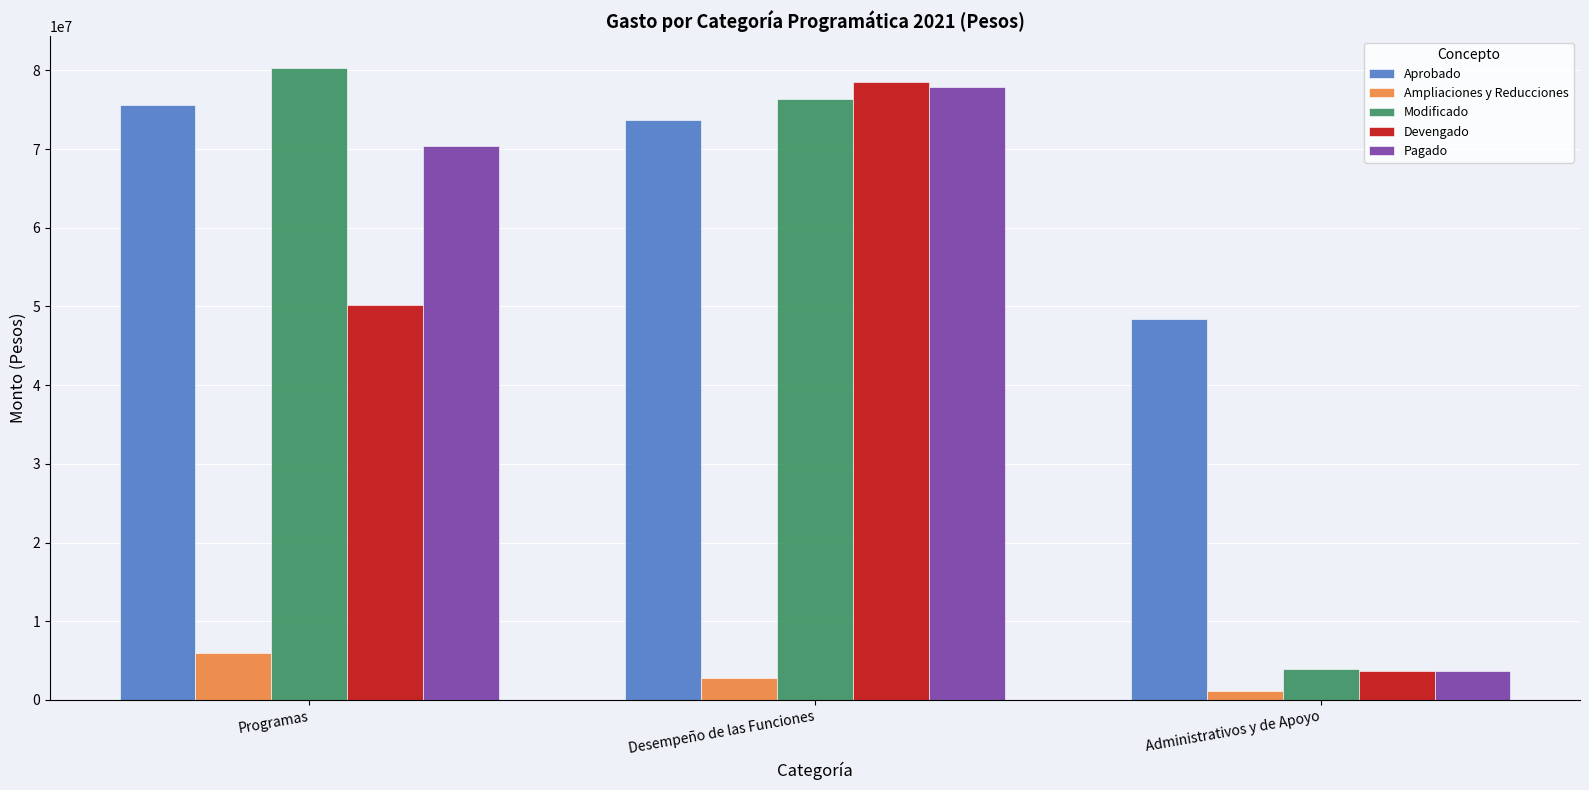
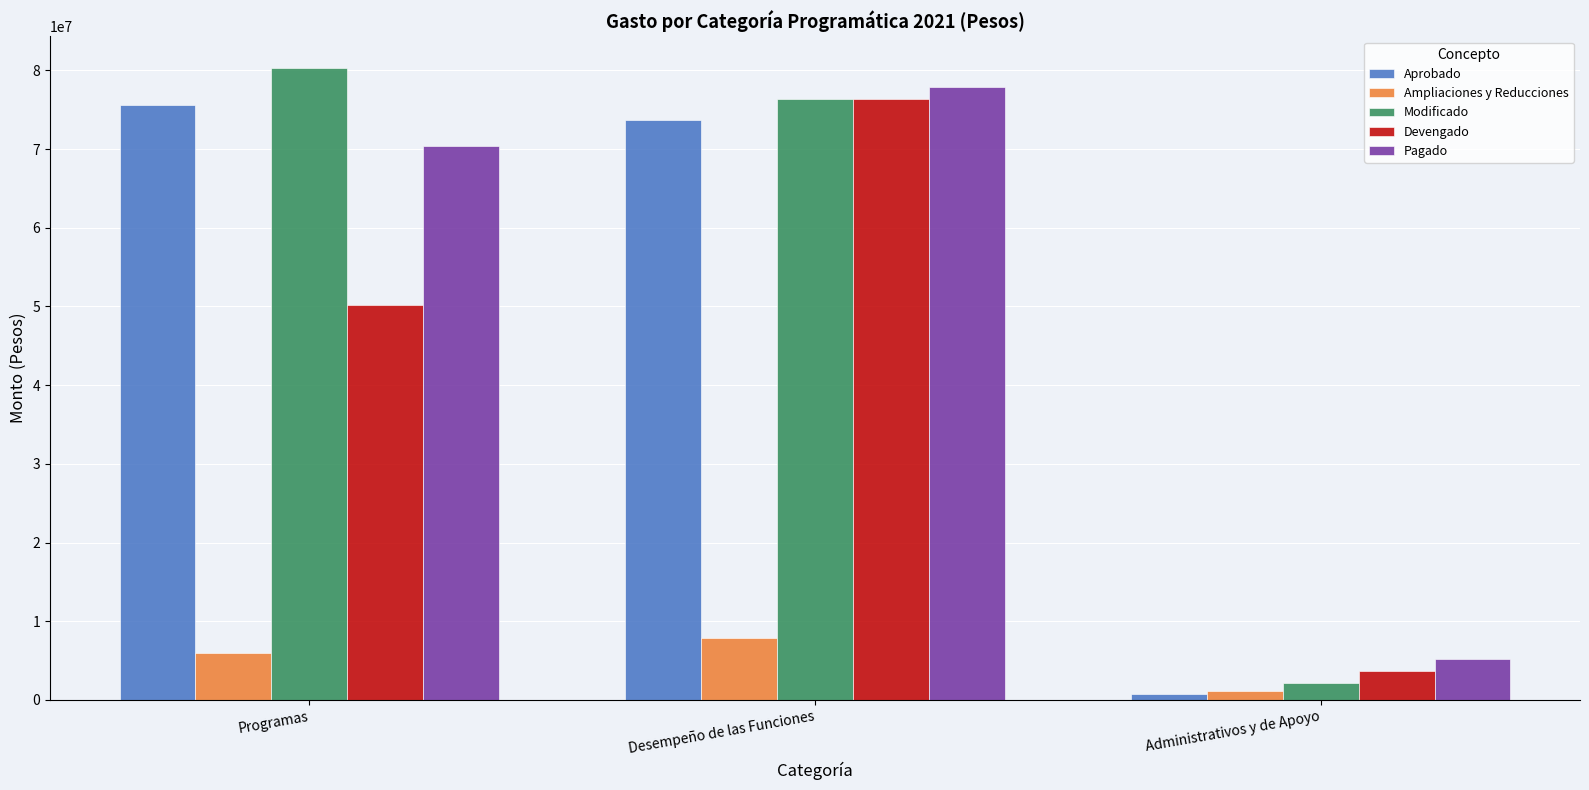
Ampliaciones y Reducciones, Desempeño de las Funciones: 3000000 -> 8000000
Devengado, Desempeño de las Funciones: 79000000 -> 76000000
Aprobado, Administrativos y de Apoyo: 48000000 -> 1000000
Modificado, Administrativos y de Apoyo: 4000000 -> 2000000
Pagado, Administrativos y de Apoyo: 4000000 -> 5000000
